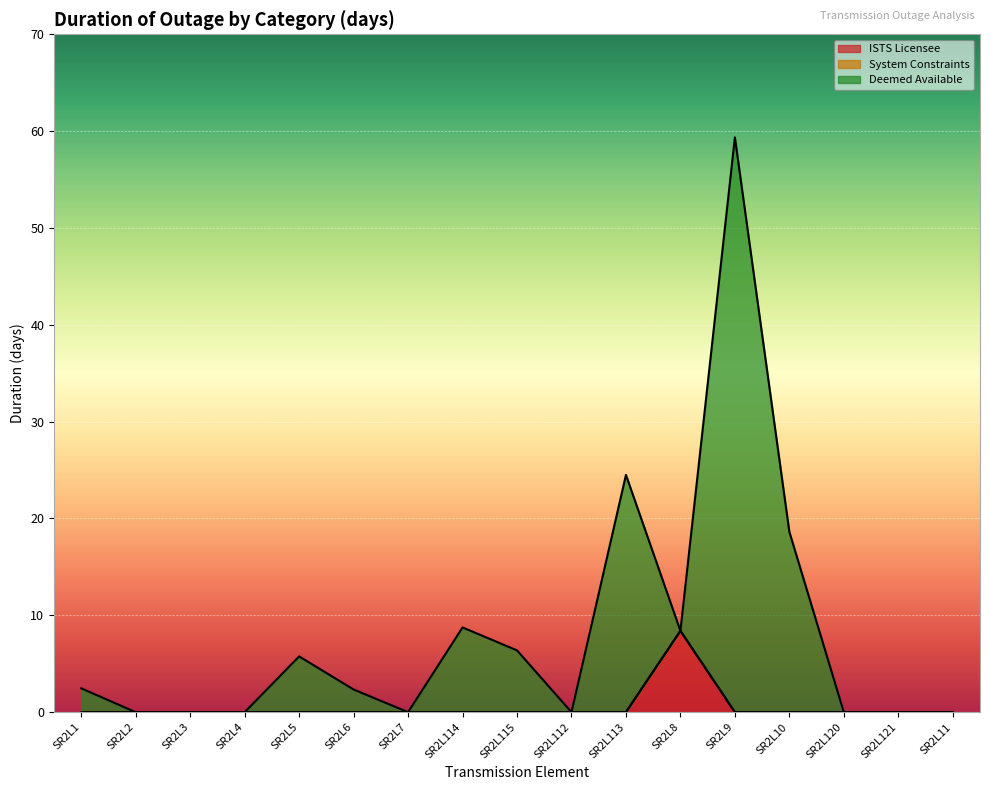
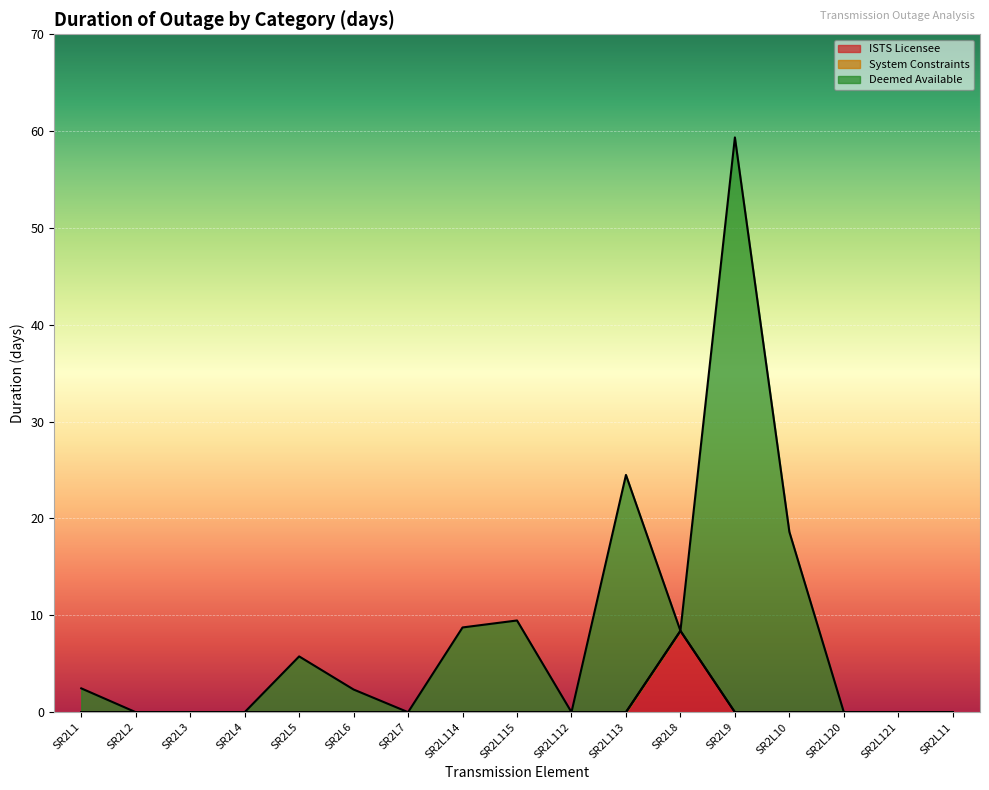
Deemed Available, SR2L115: 6 -> 9
